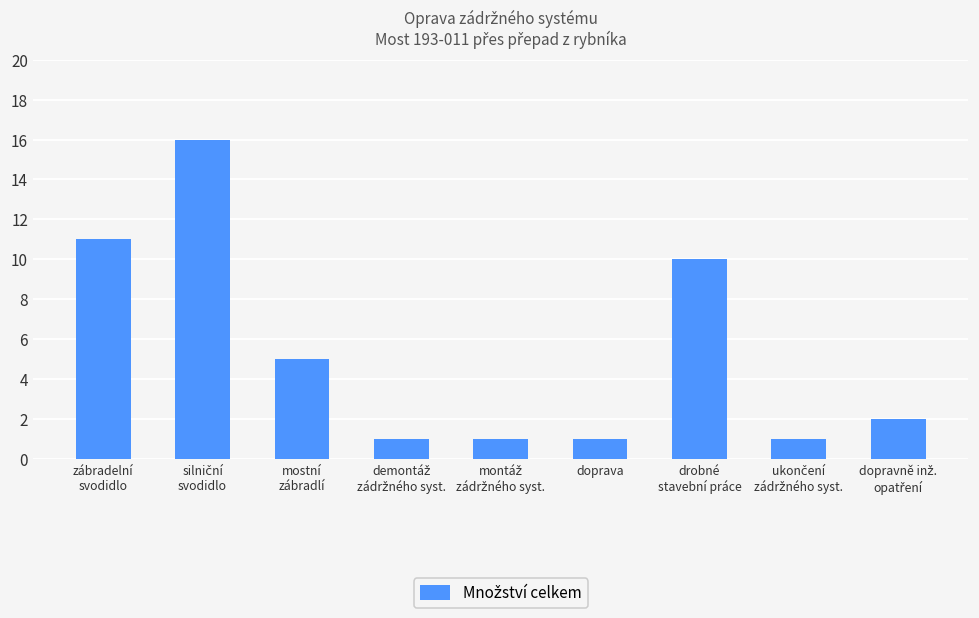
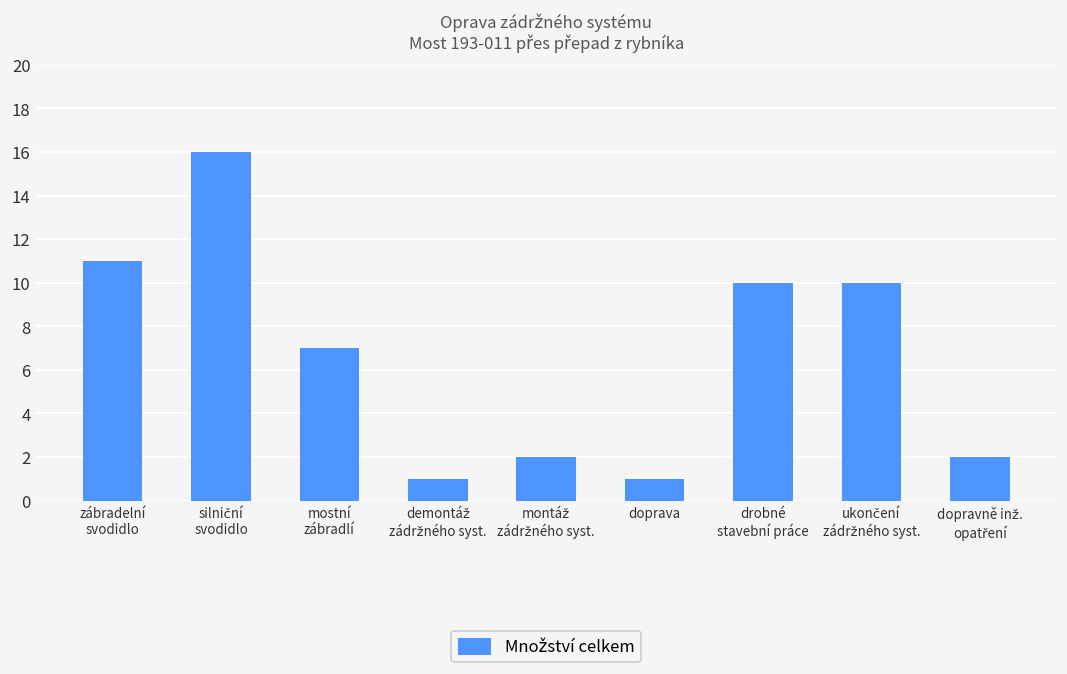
mostní zábradlí: 5 -> 7
montáž zádržného syst.: 1 -> 2
ukončení zádržného syst.: 1 -> 10
